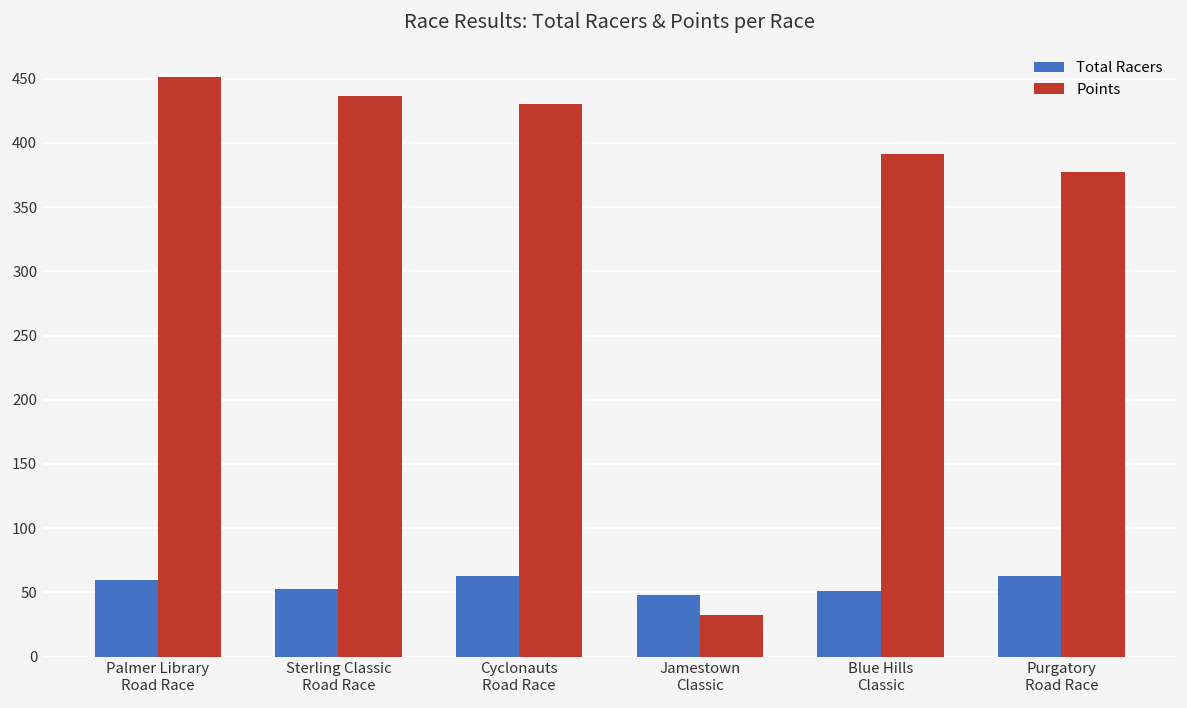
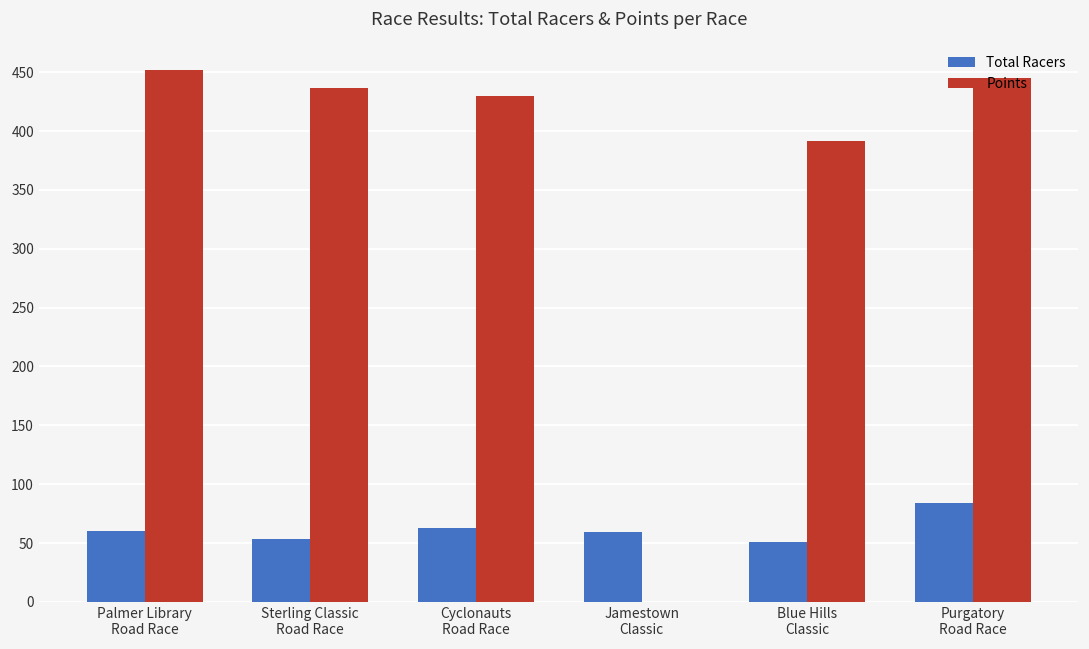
Total Racers, Jamestown Classic: 48 -> 59
Points, Jamestown Classic: 32 -> 0
Total Racers, Purgatory Road Race: 63 -> 84
Points, Purgatory Road Race: 378 -> 445
